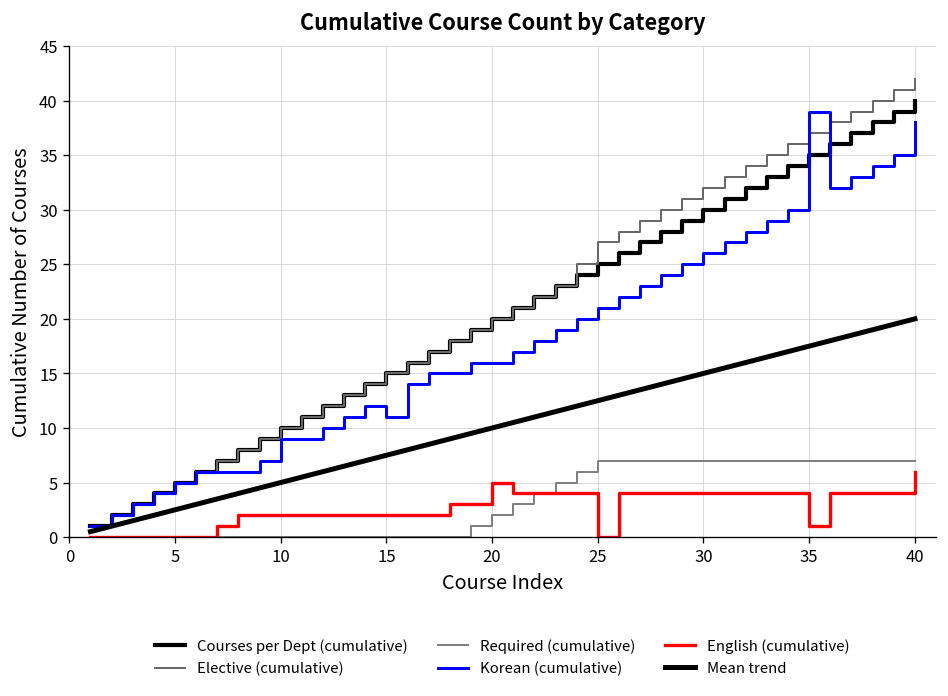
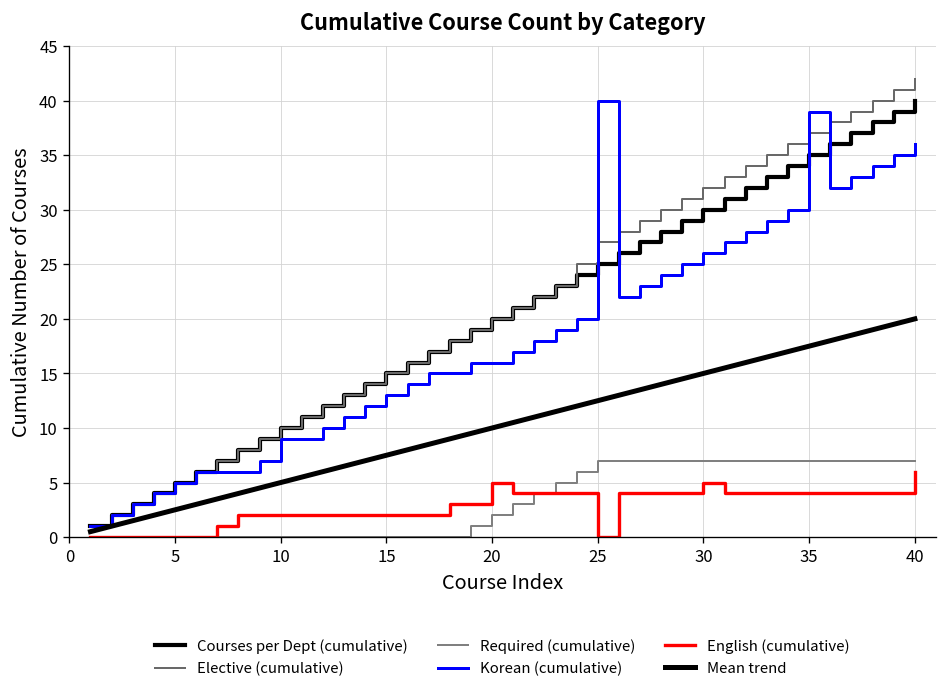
Korean (cumulative), 15: 11 -> 13
Korean (cumulative), 25: 21 -> 40
English (cumulative), 30: 4 -> 5
English (cumulative), 35: 1 -> 4
Korean (cumulative), 40: 38 -> 36
